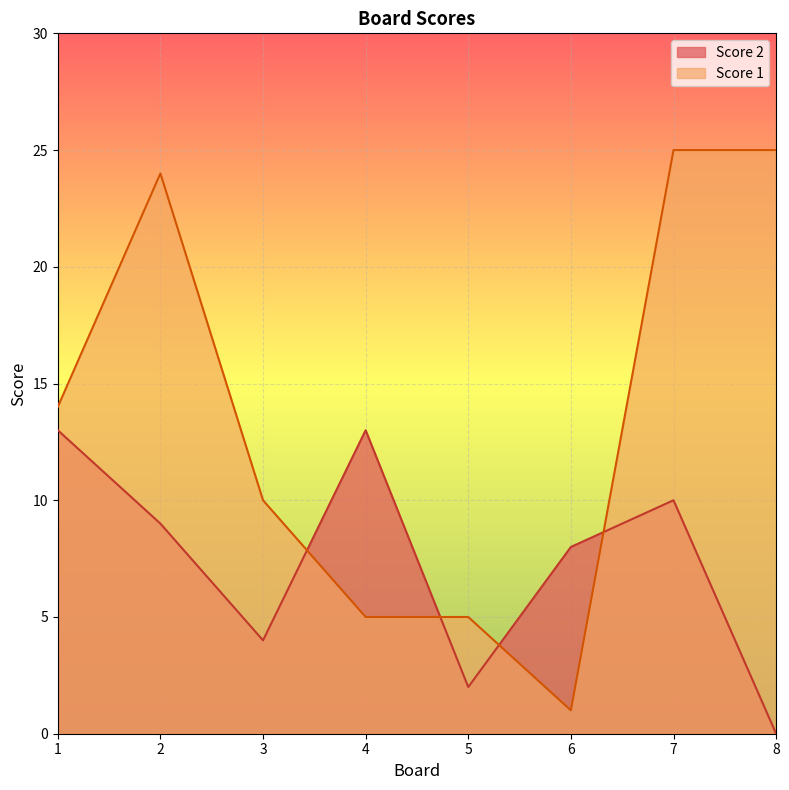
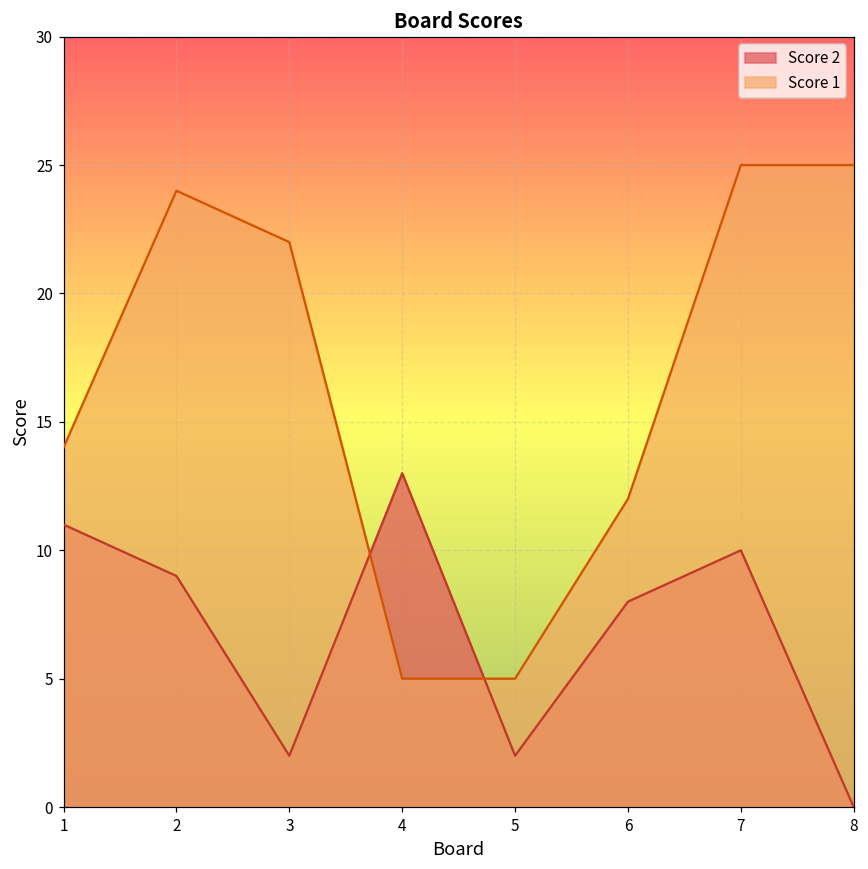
Score 2, 1: 13 -> 11
Score 2, 3: 4 -> 2
Score 1, 3: 10 -> 22
Score 1, 6: 1 -> 12
